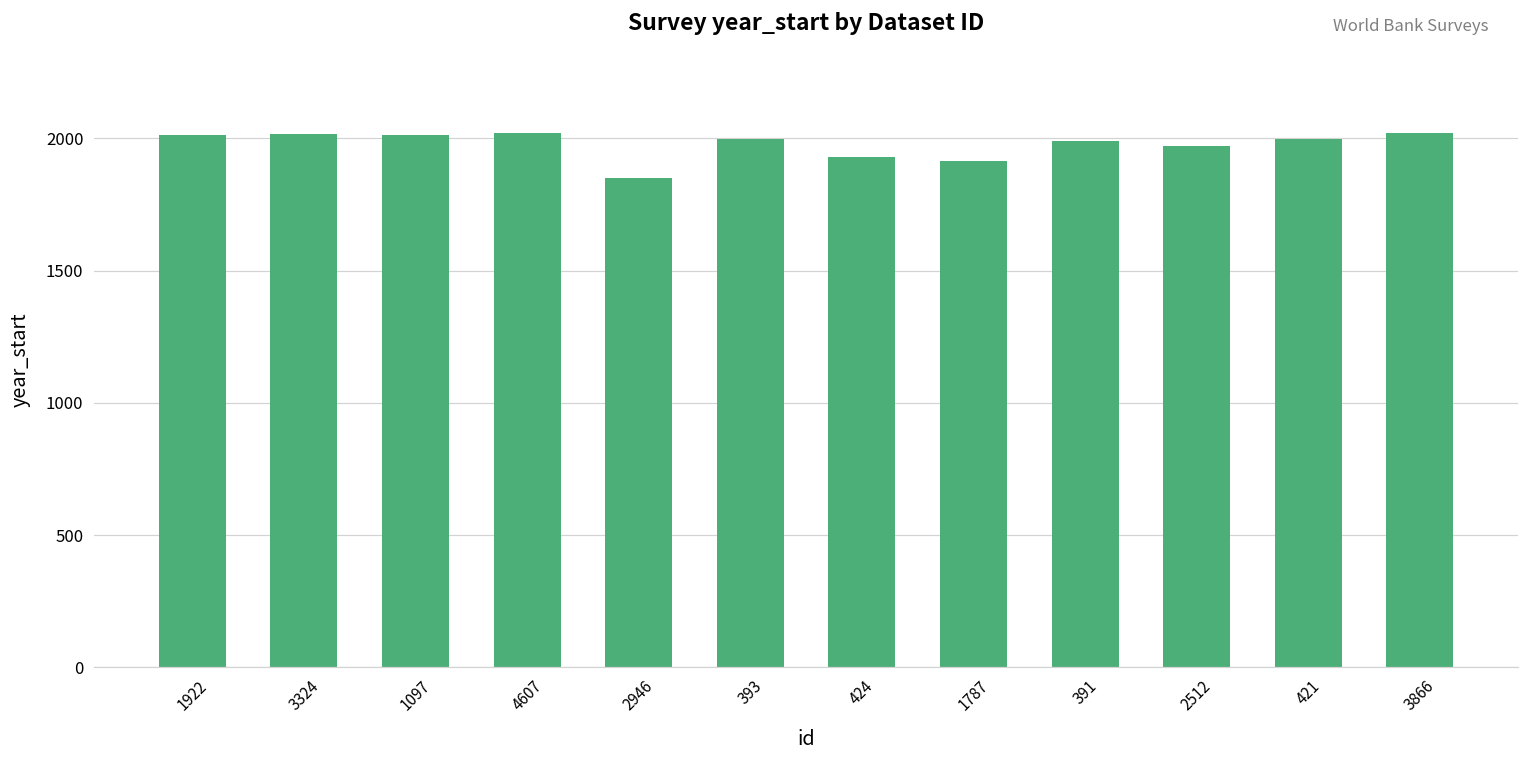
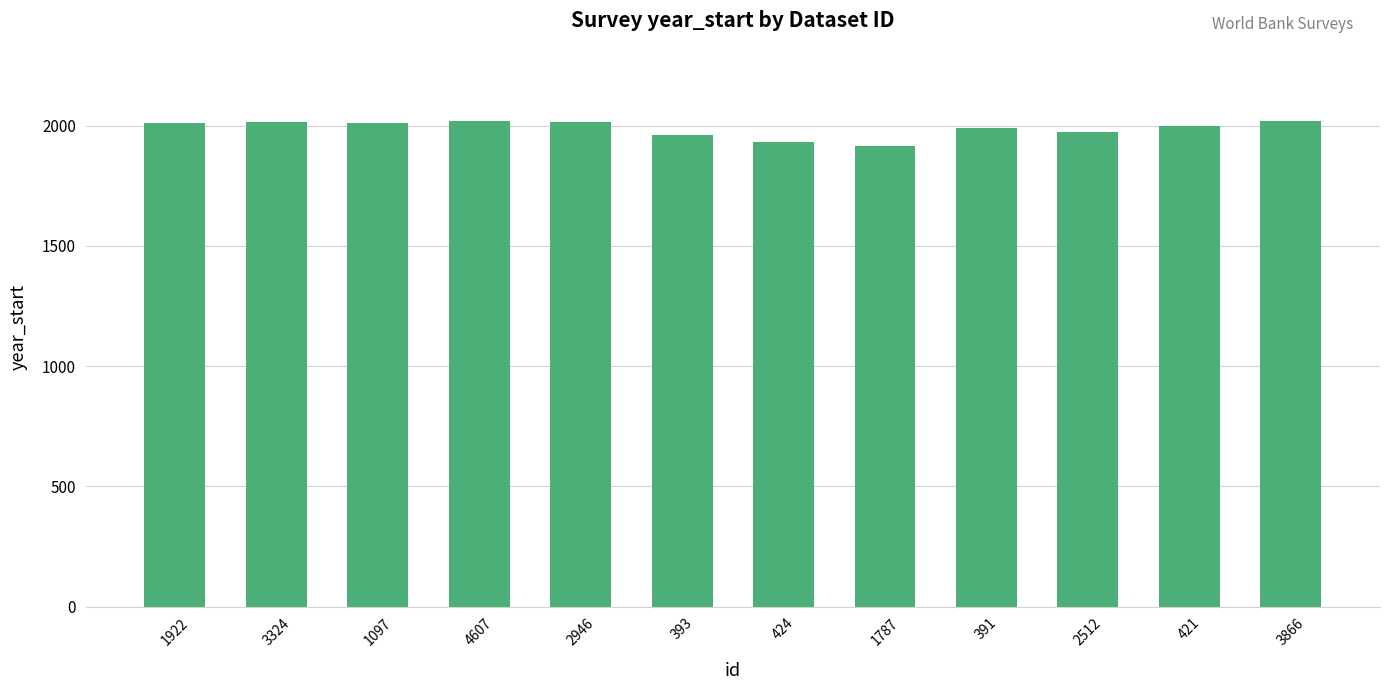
2946: 1850 -> 2020
393: 2000 -> 1960
